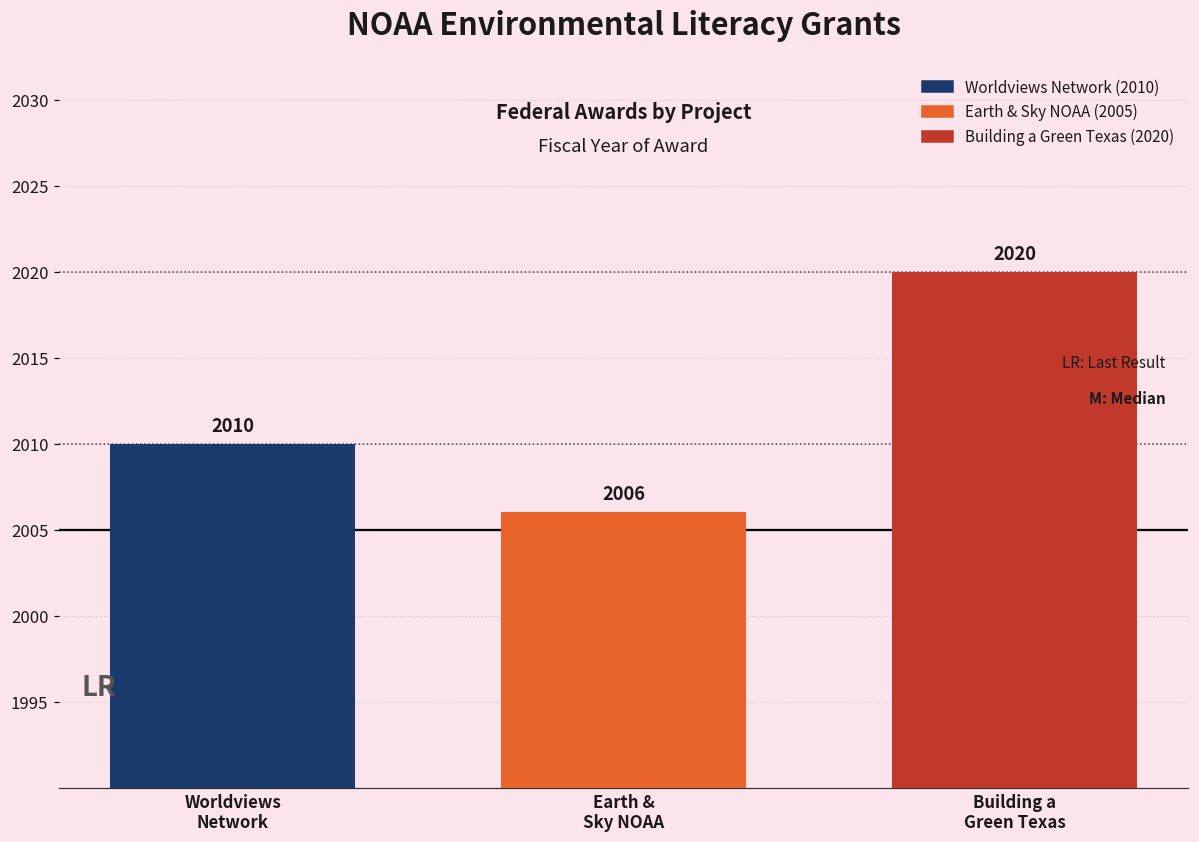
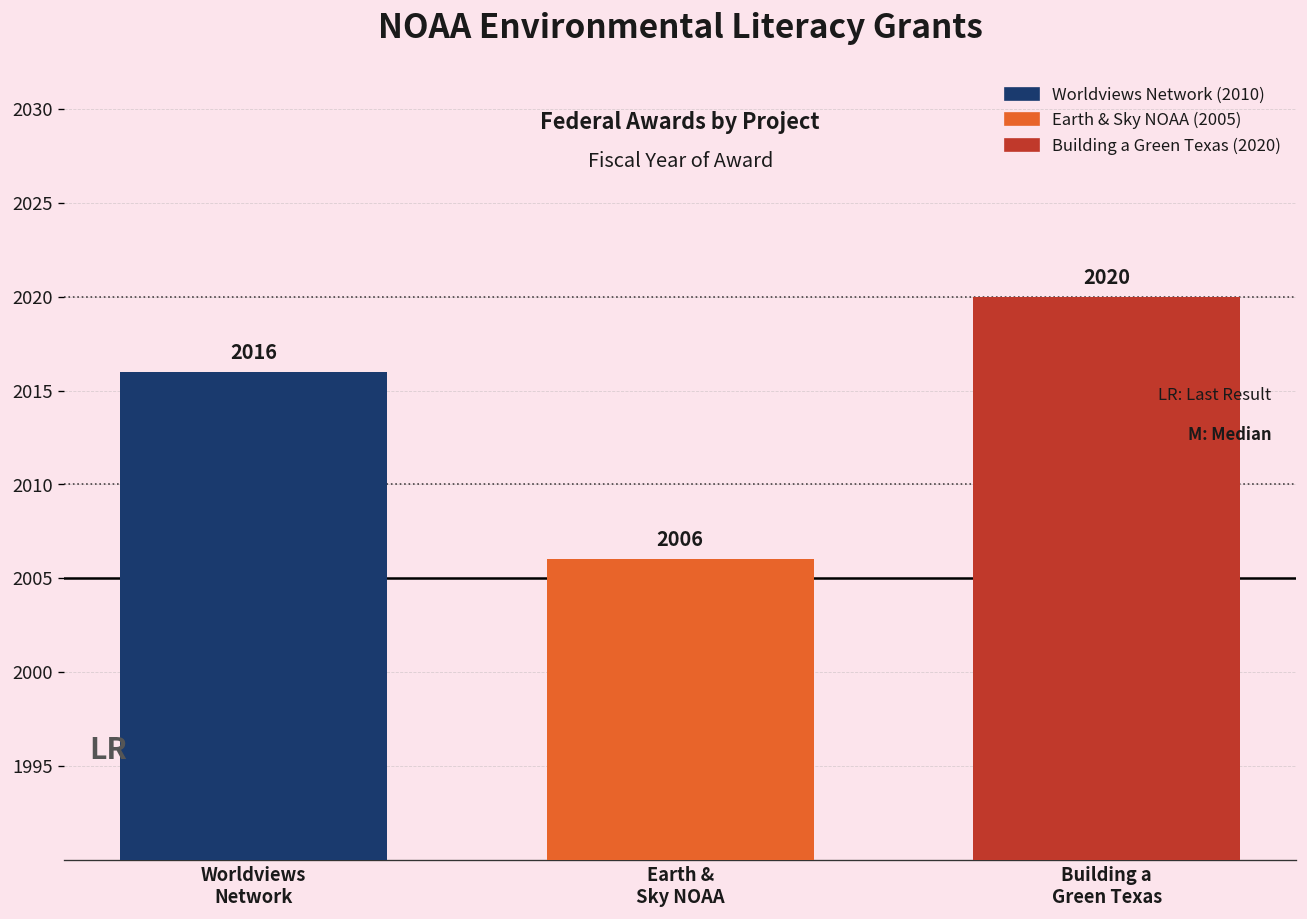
Worldviews Network: 2010 -> 2016
